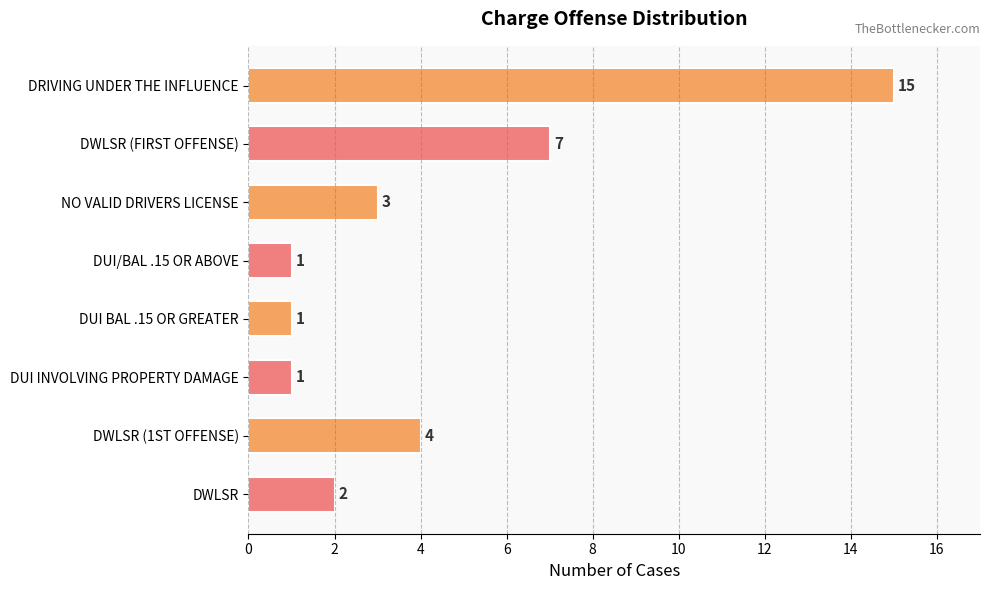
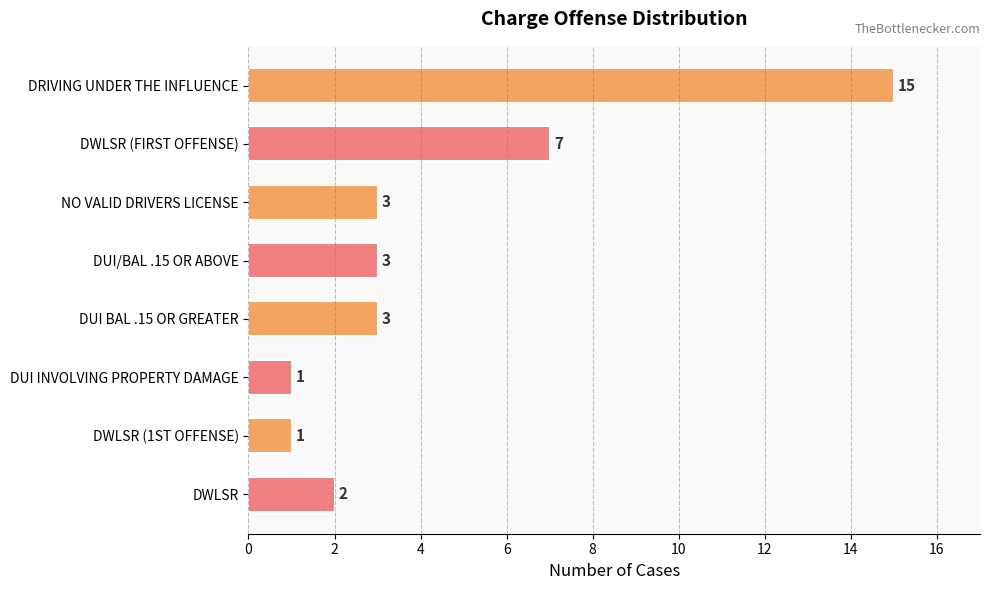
DUI/BAL .15 OR ABOVE: 1 -> 3
DUI BAL .15 OR GREATER: 1 -> 3
DWLSR (1ST OFFENSE): 4 -> 1
